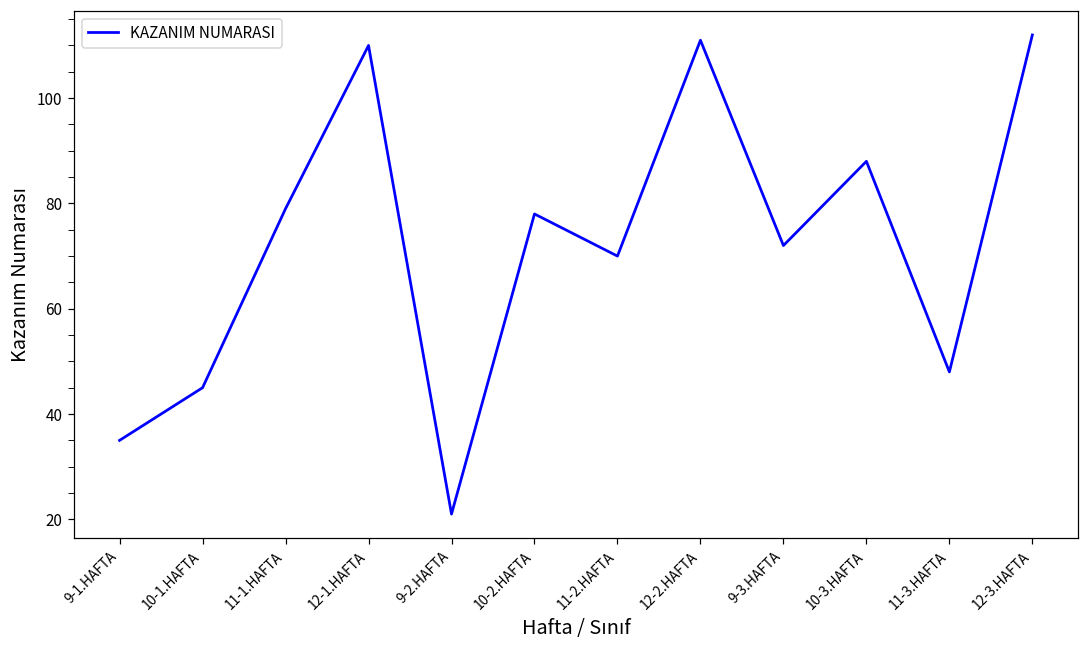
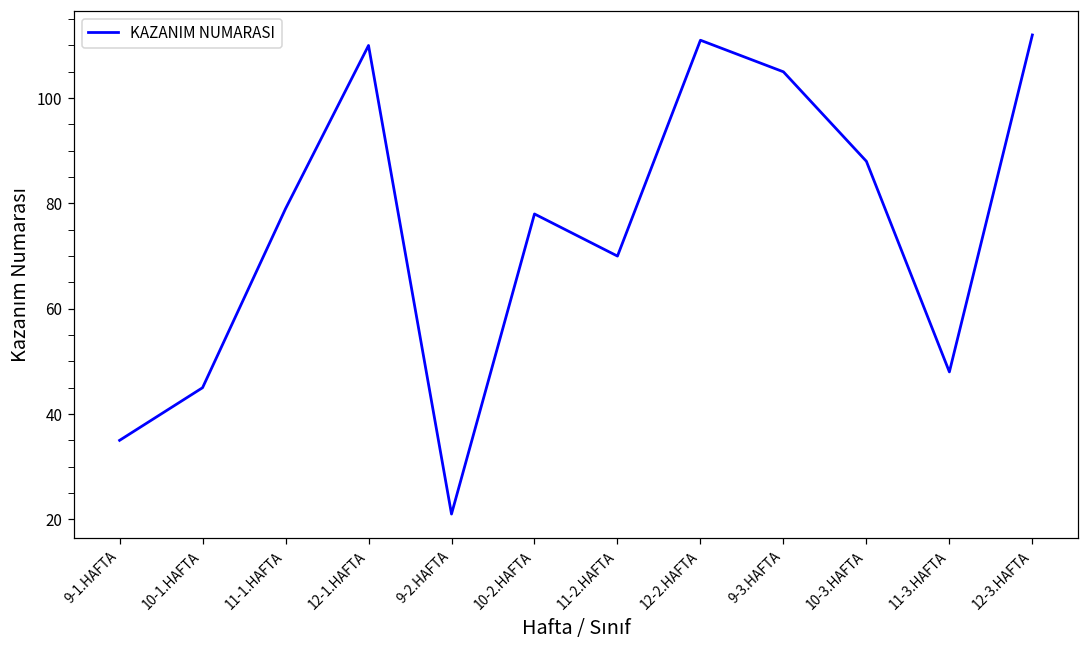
9-3.HAFTA: 72 -> 105
